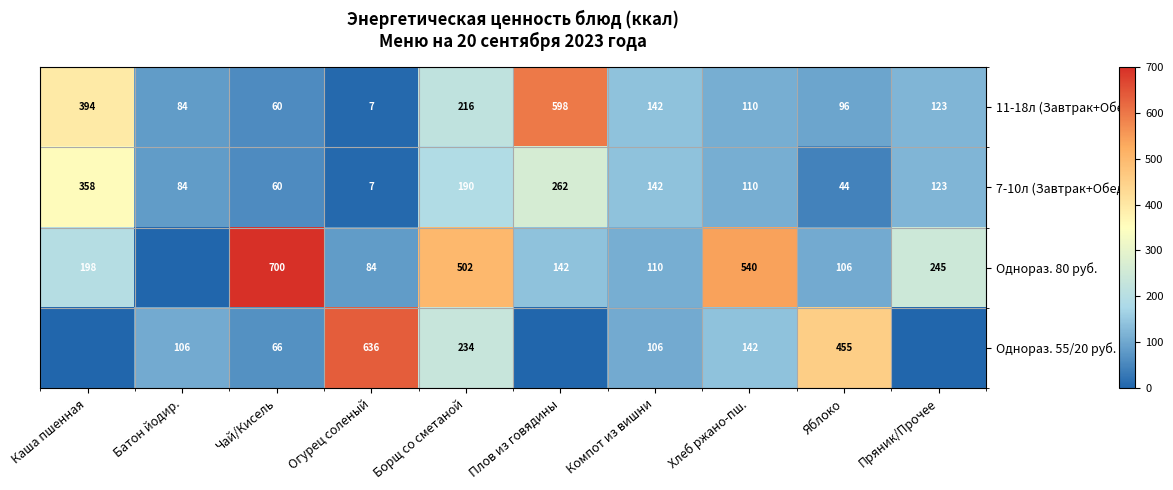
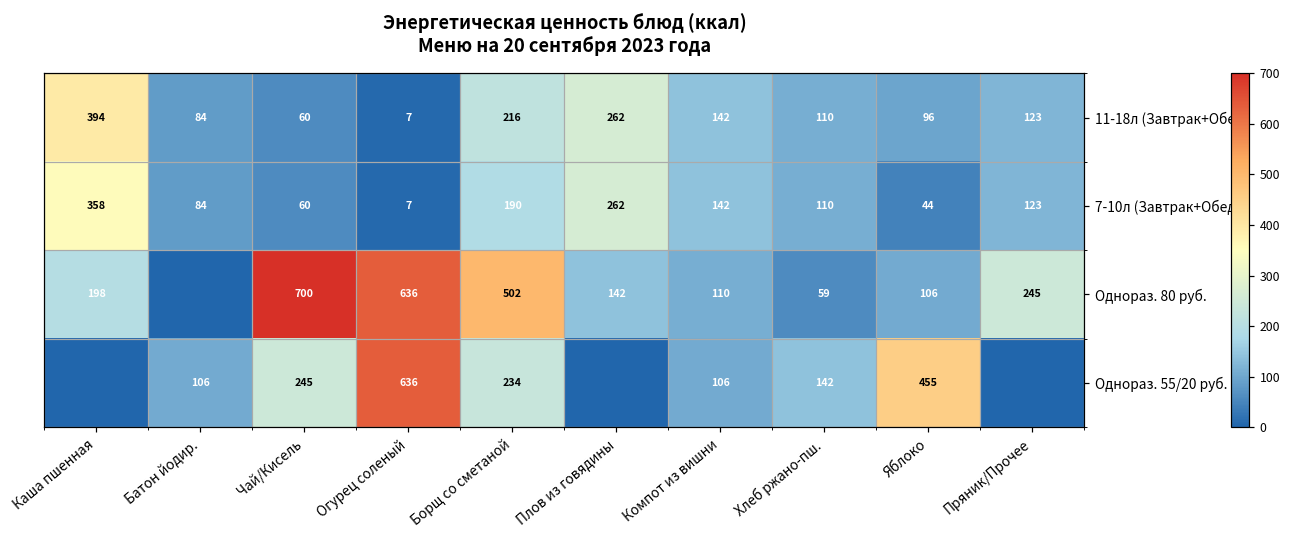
11-18л (Завтрак+Обед), Плов из говядины: 598 -> 262
Однораз. 80 руб., Огурец соленый: 84 -> 636
Однораз. 80 руб., Хлеб ржано-пш.: 540 -> 59
Однораз. 55/20 руб., Чай/Кисель: 66 -> 245
